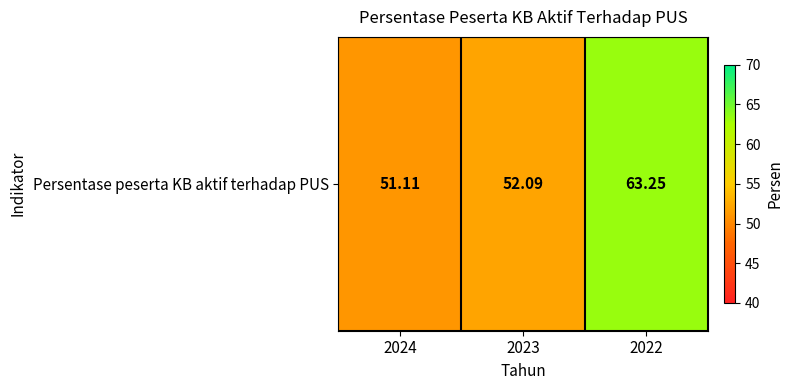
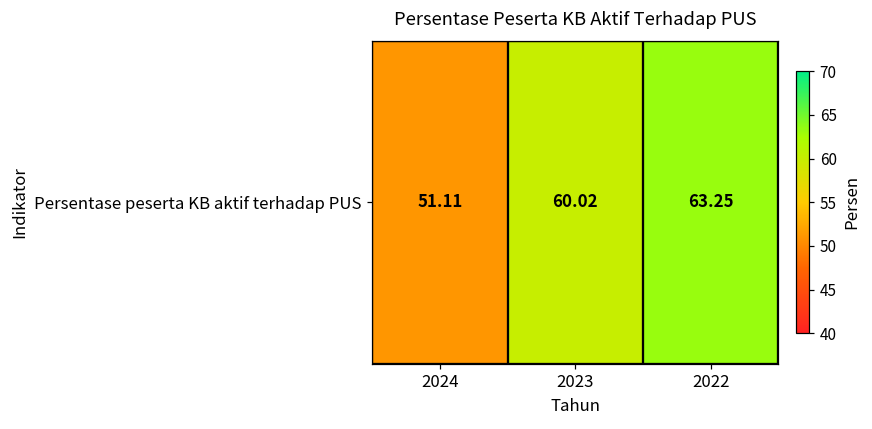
Persentase peserta KB aktif terhadap PUS, 2023: 52.09 -> 60.02
